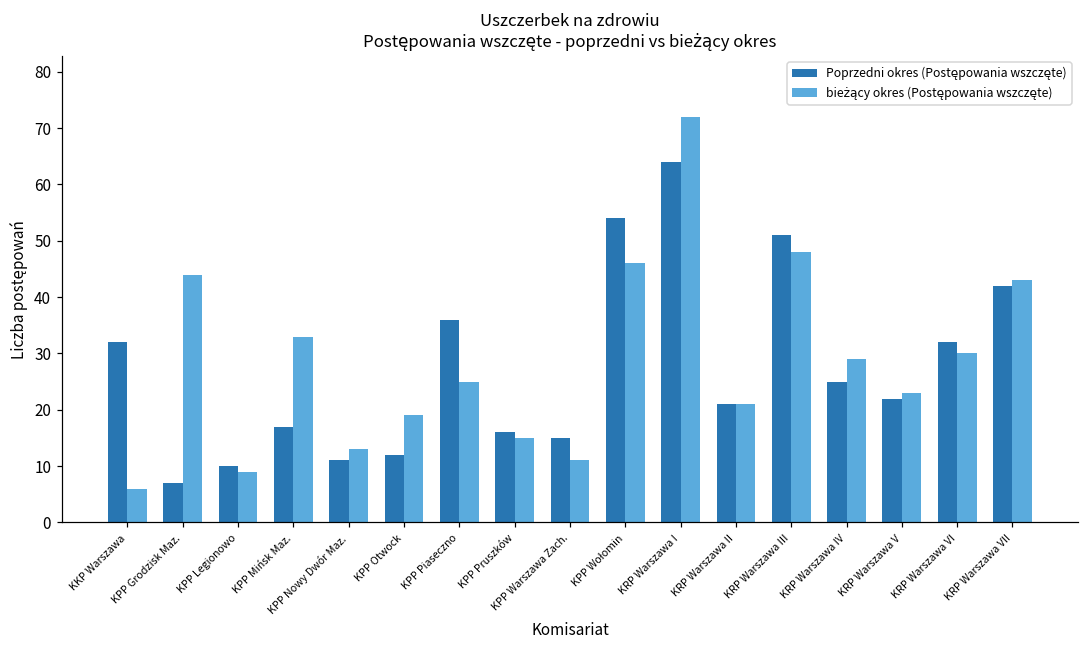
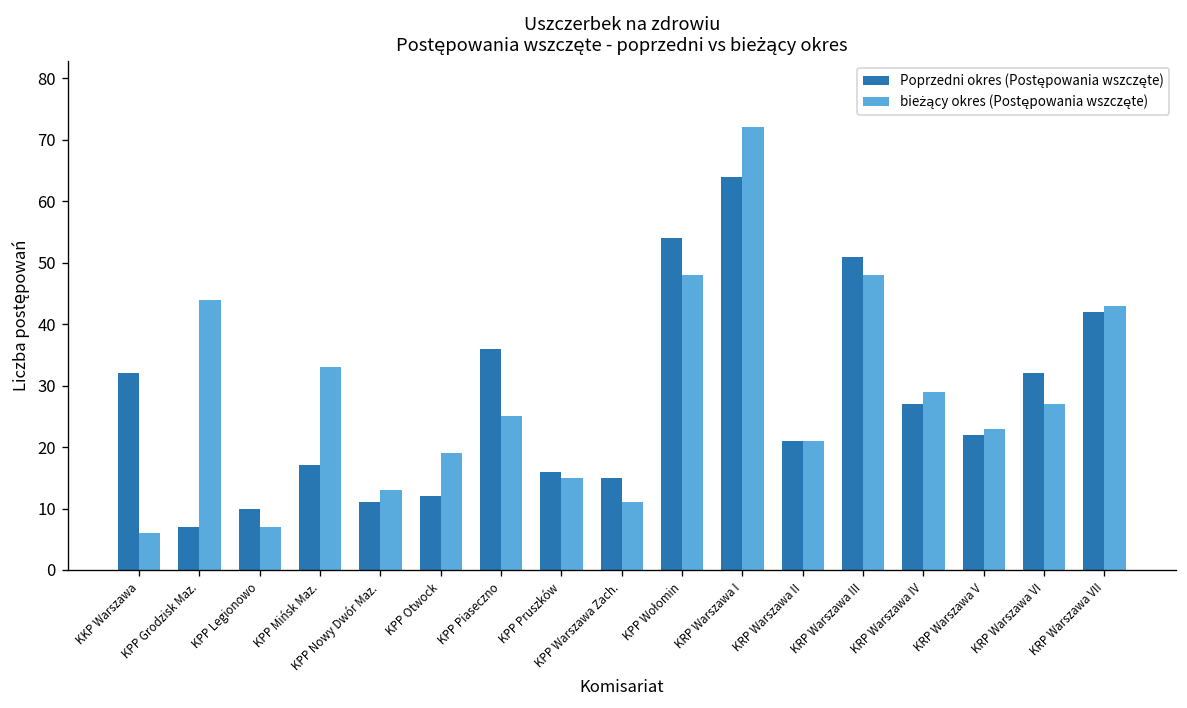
bieżący okres (Postępowania wszczęte), KPP Legionowo: 9 -> 7
bieżący okres (Postępowania wszczęte), KPP Wołomin: 46 -> 48
Poprzedni okres (Postępowania wszczęte), KRP Warszawa IV: 25 -> 27
bieżący okres (Postępowania wszczęte), KRP Warszawa VI: 30 -> 27
